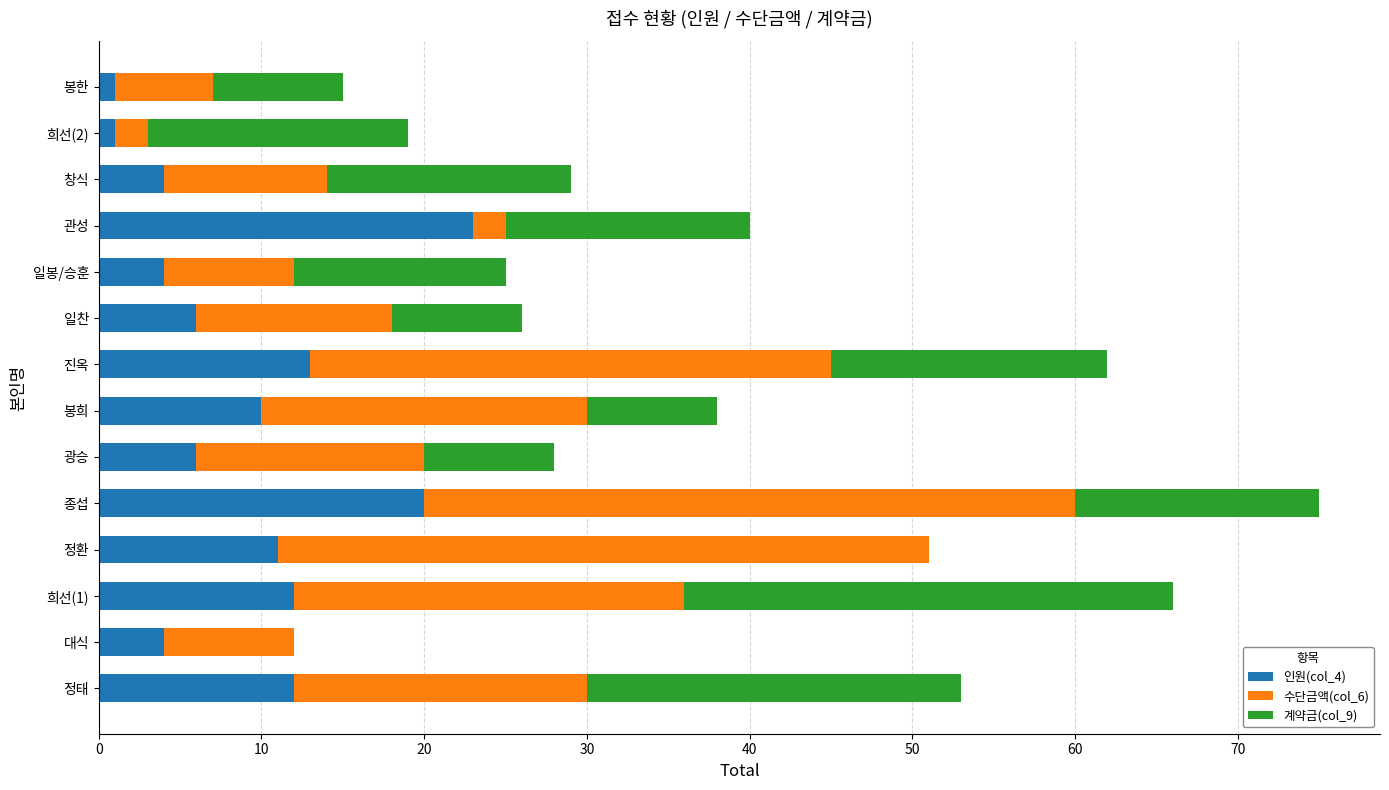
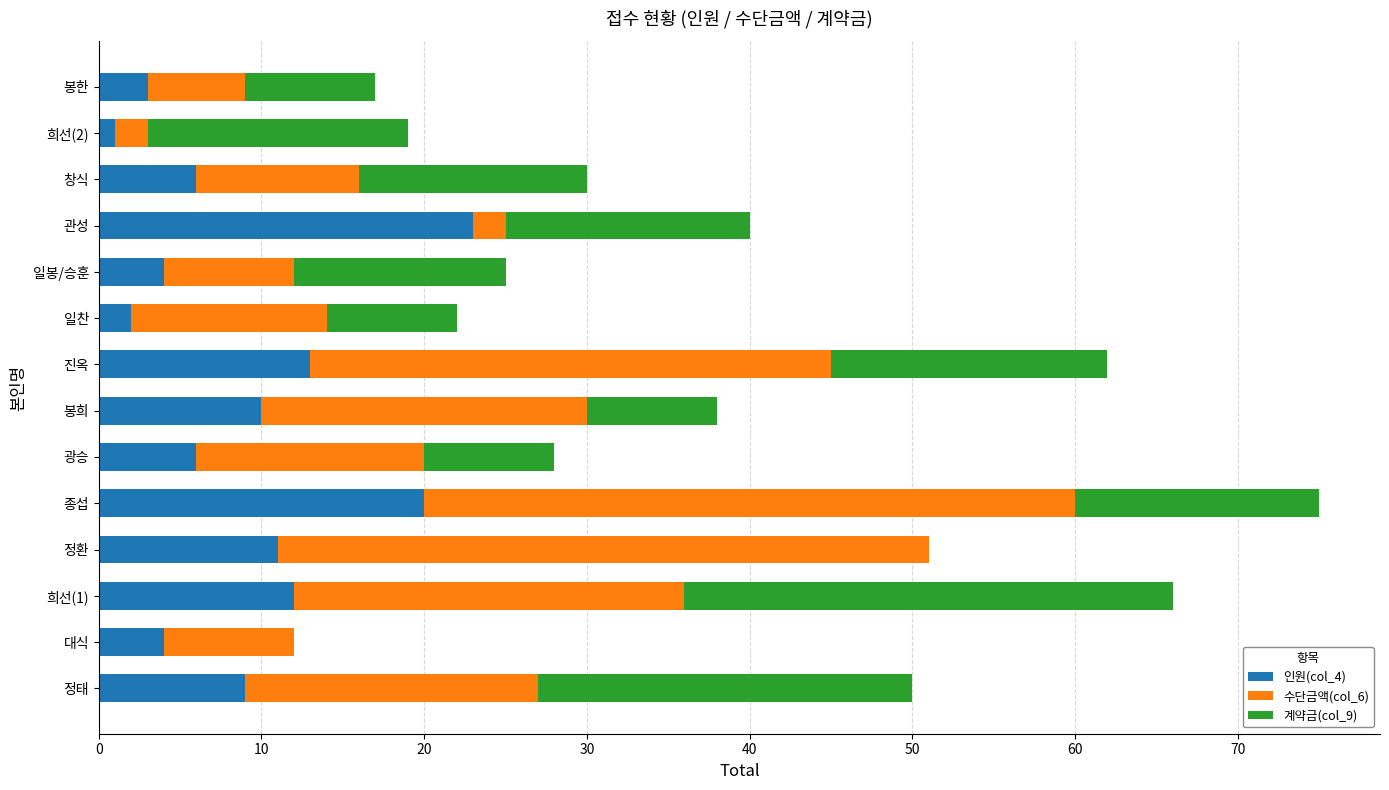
인원(col_4), 봉한: 1 -> 3
인원(col_4), 창식: 4 -> 6
계약금(col_9), 창식: 15 -> 14
인원(col_4), 일찬: 6 -> 2
인원(col_4), 정태: 12 -> 9
